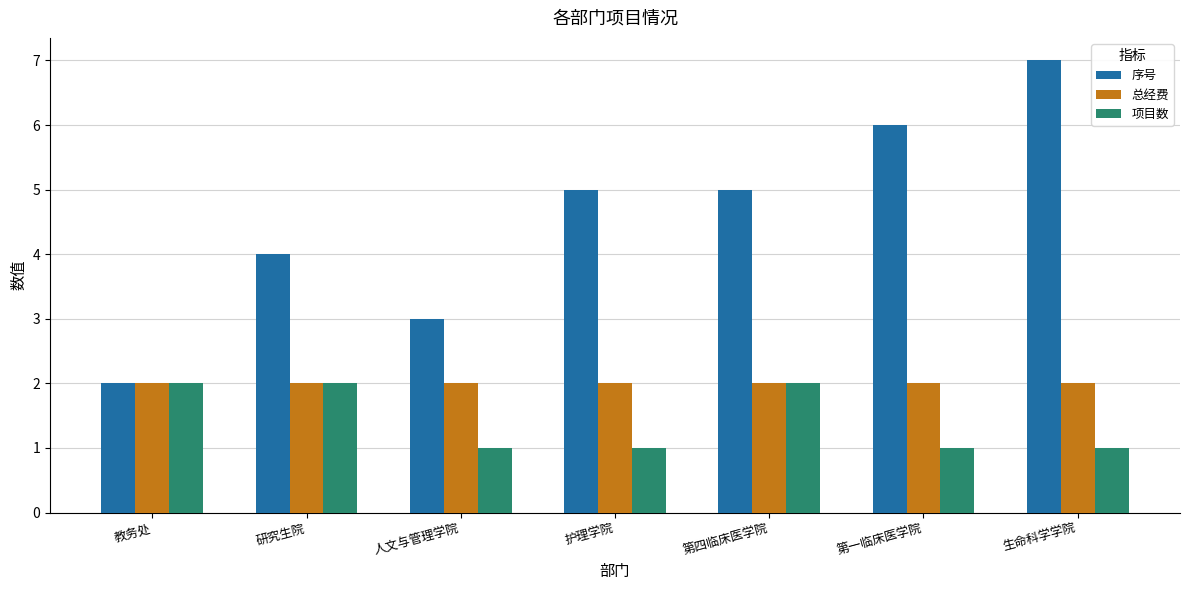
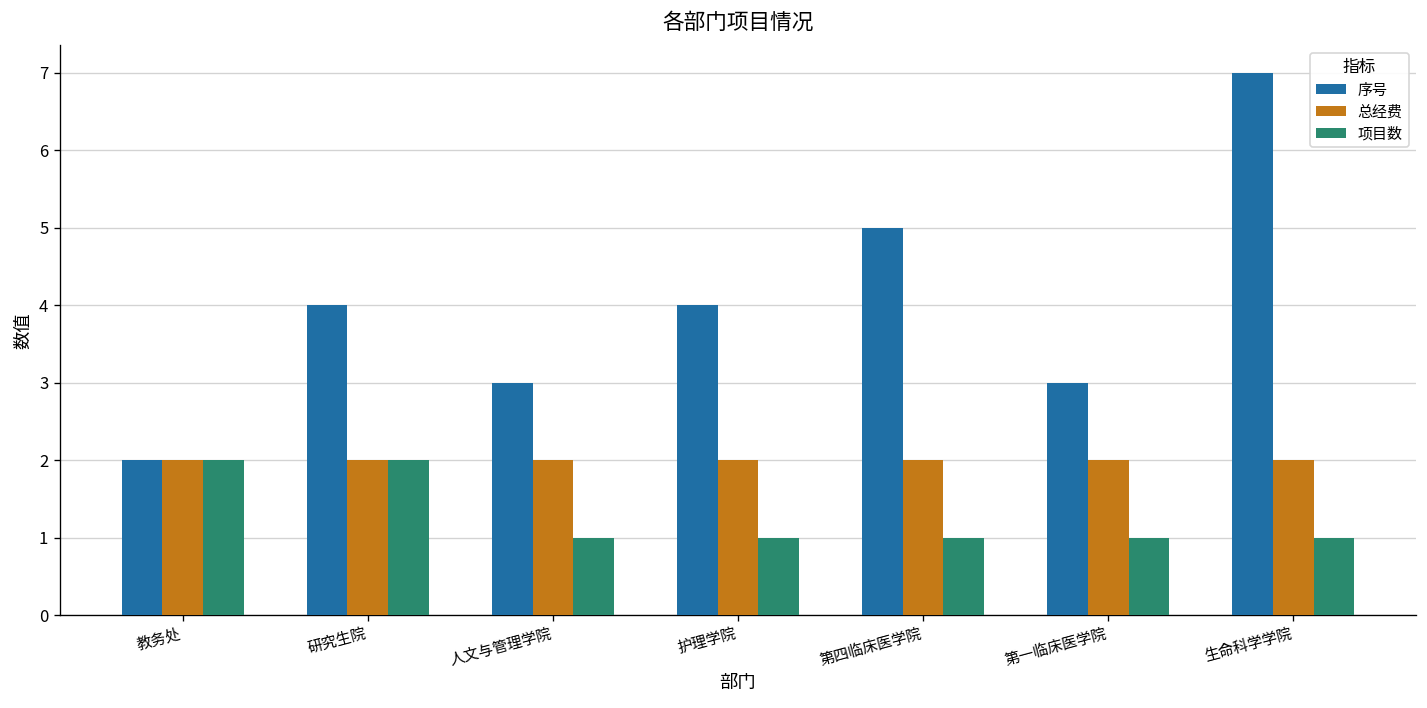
序号, 护理学院: 5 -> 4
项目数, 第四临床医学院: 2 -> 1
序号, 第一临床医学院: 6 -> 3
